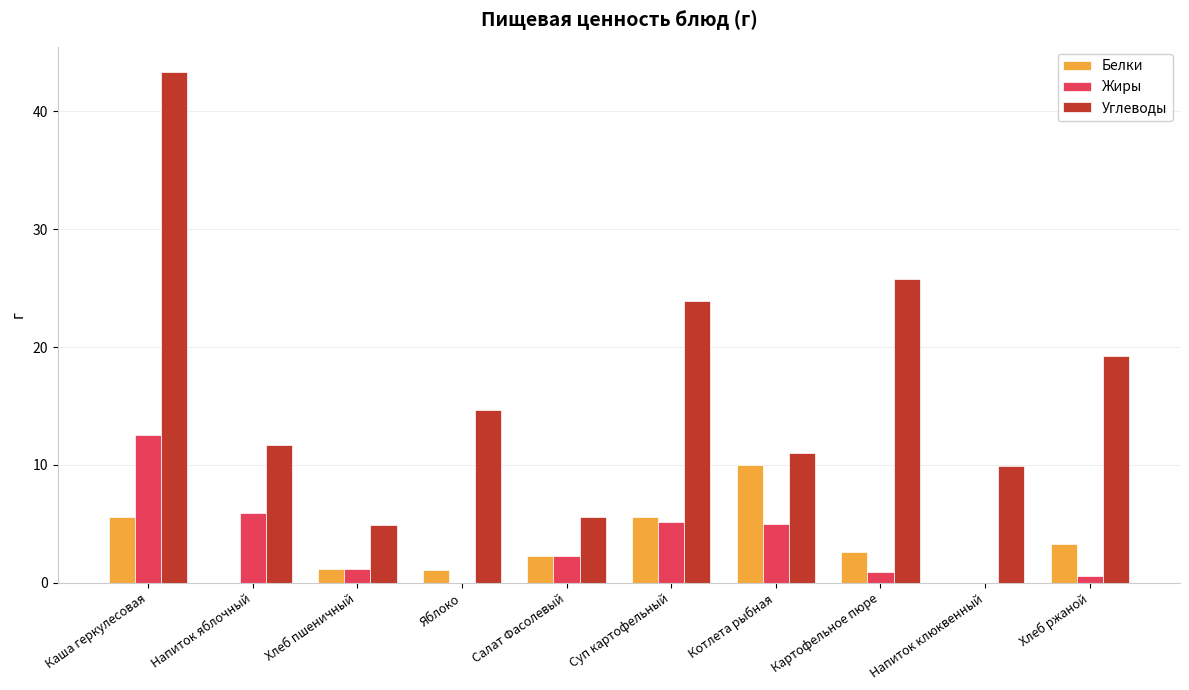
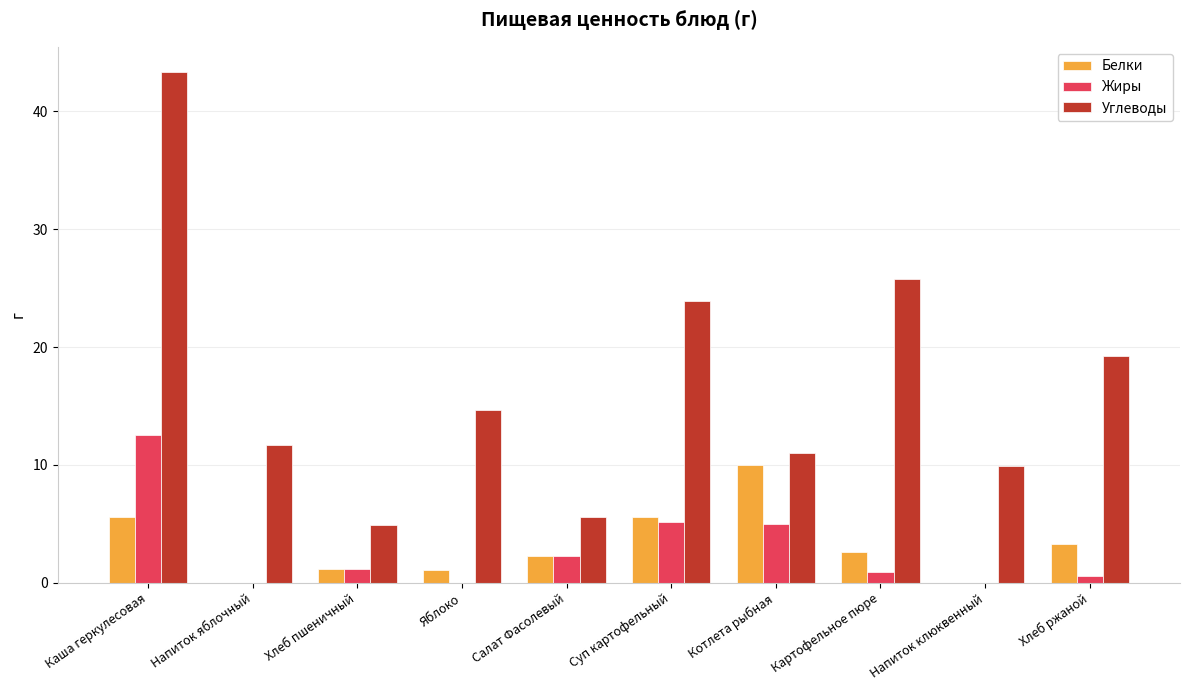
Жиры, Напиток яблочный: 5.9 -> 0.0
